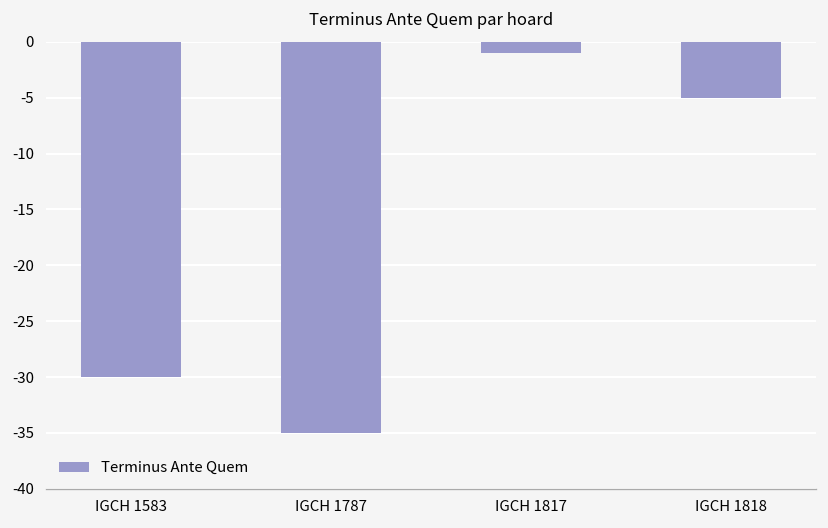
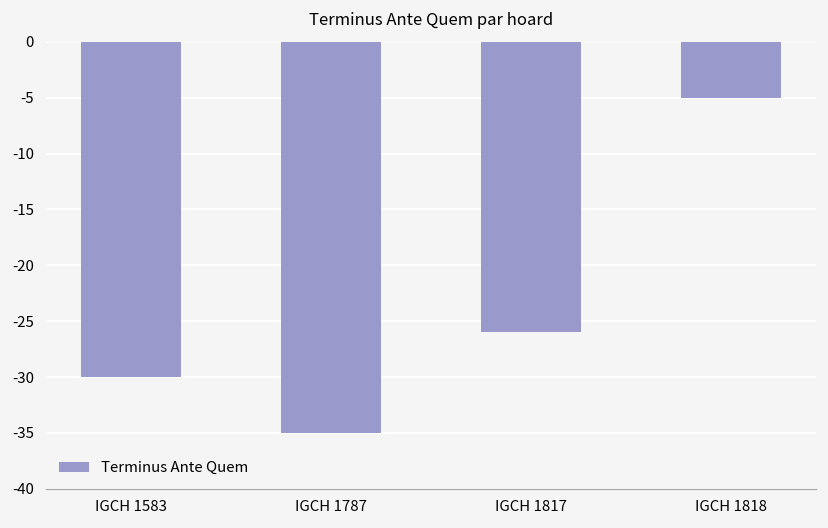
IGCH 1817: -1 -> -26
